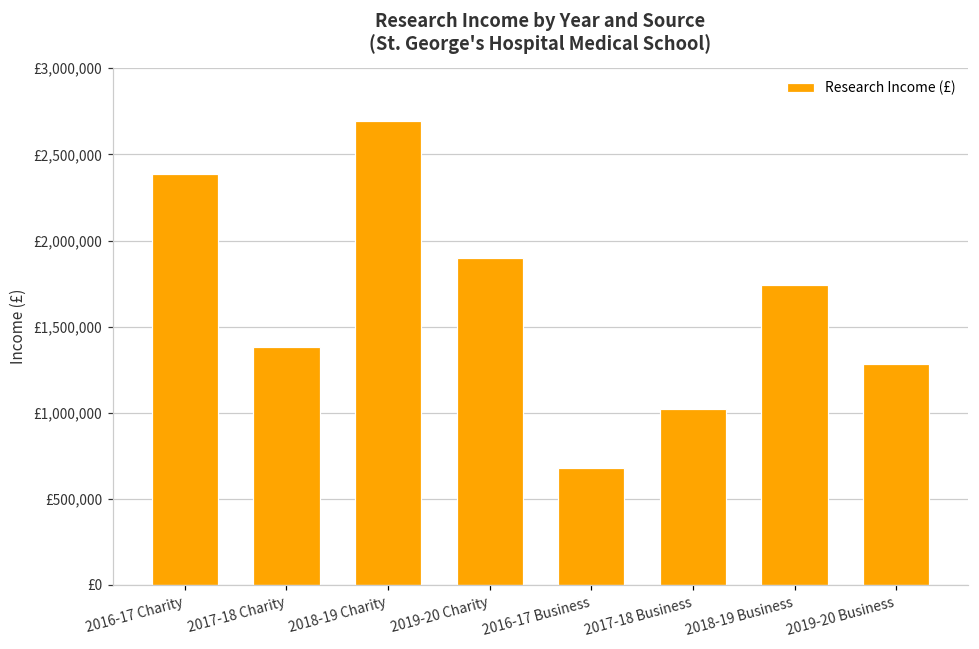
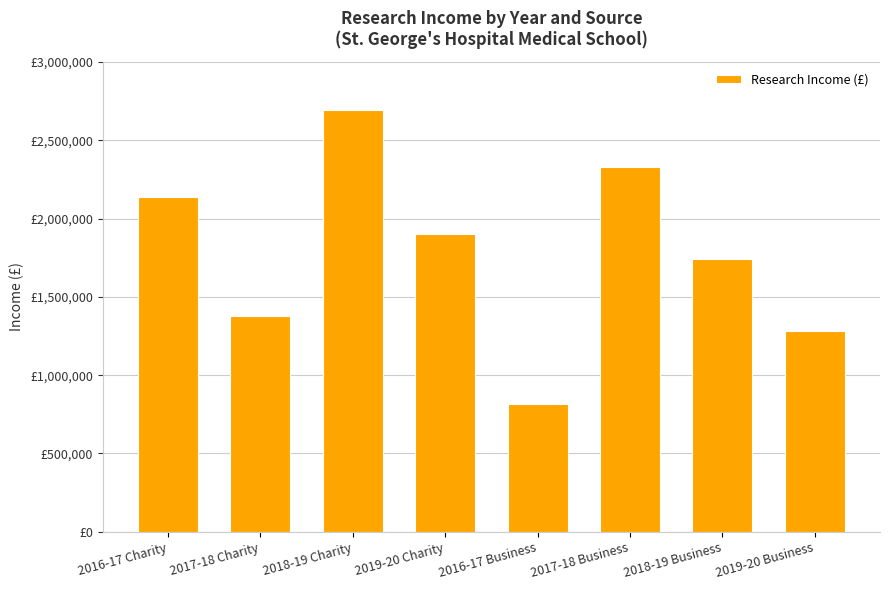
2016-17 Charity: £2,390,000 -> £2,140,000
2016-17 Business: £680,000 -> £820,000
2017-18 Business: £1,020,000 -> £2,330,000
